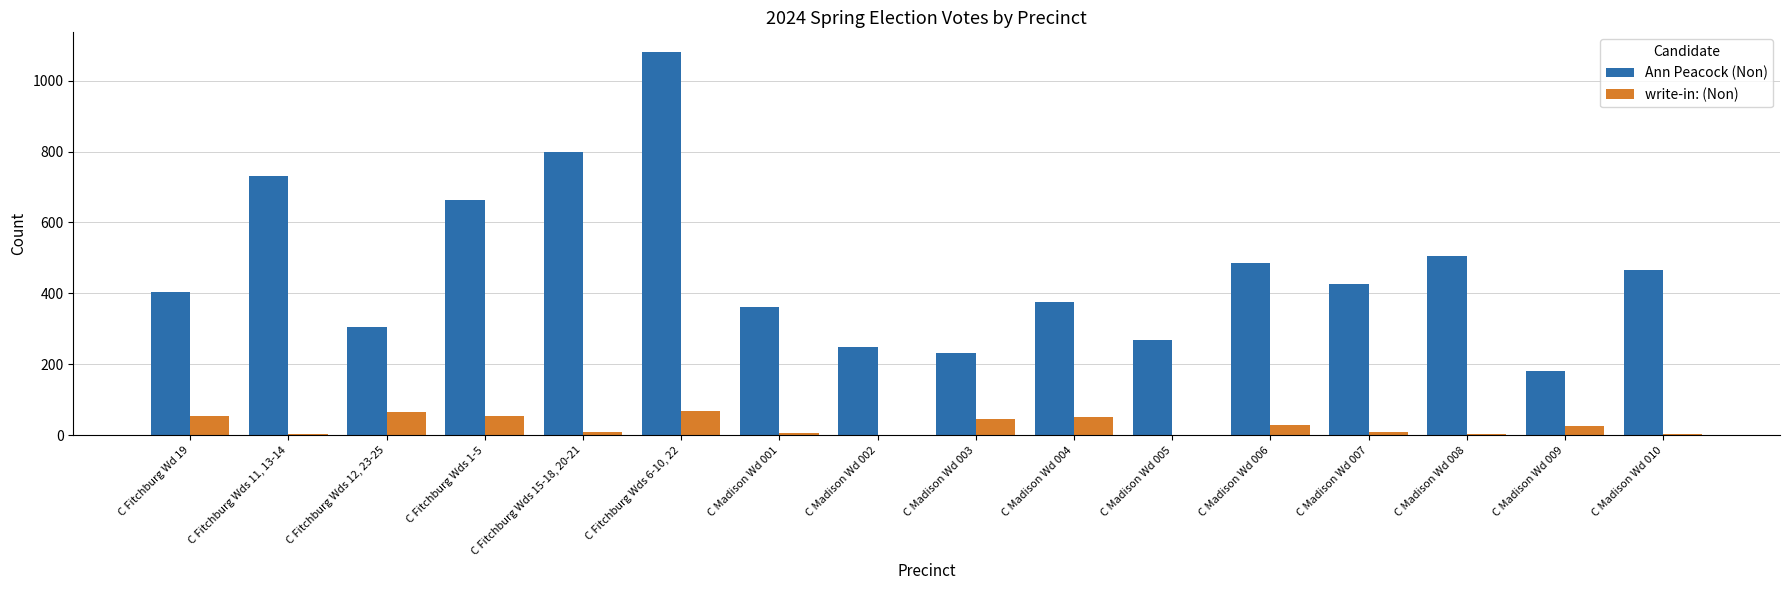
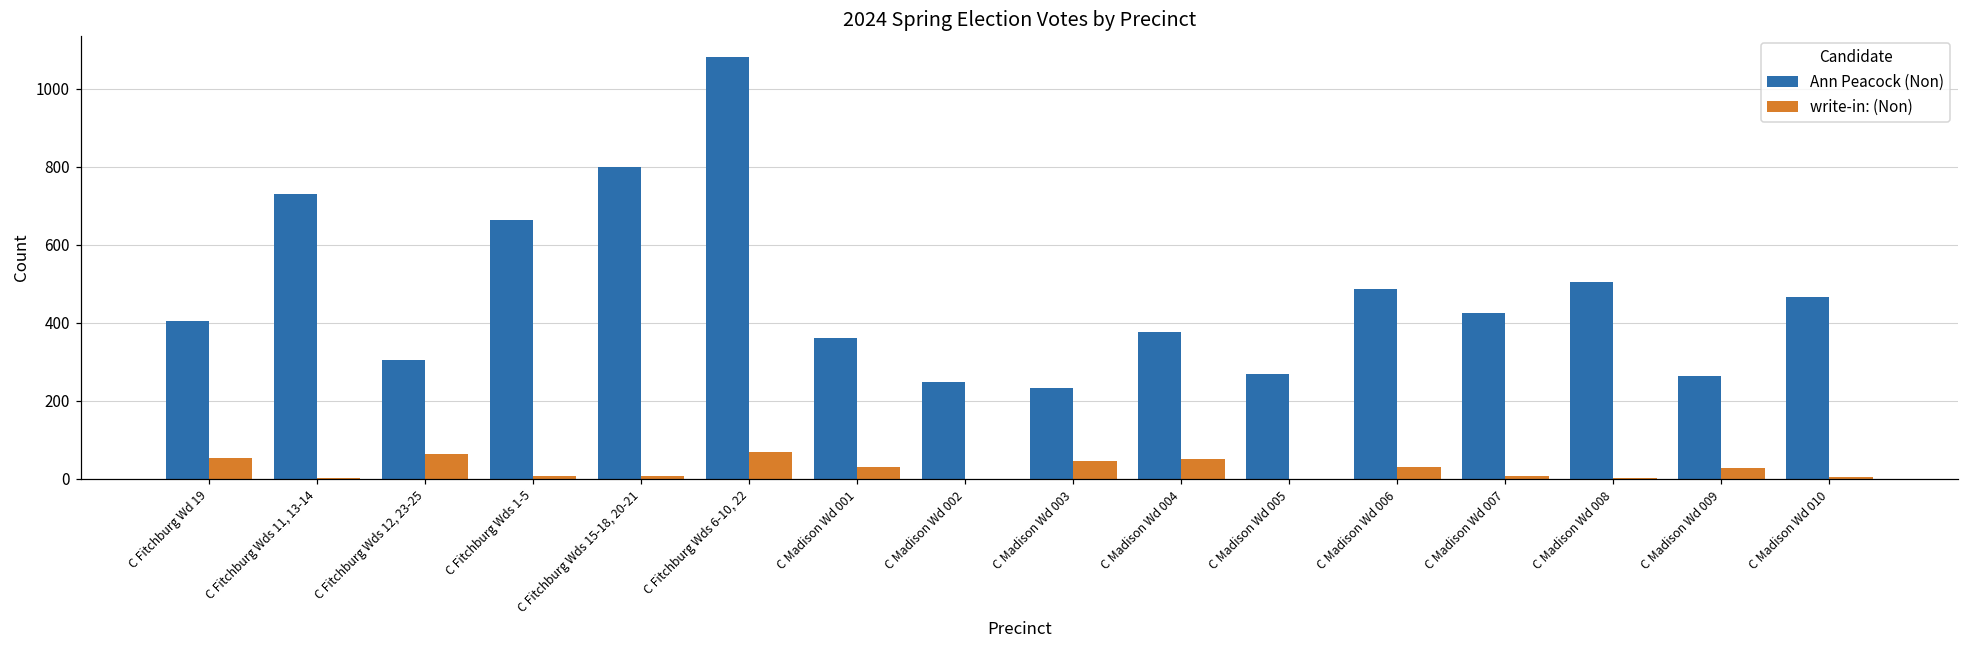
write-in: (Non), C Fitchburg Wds 1-5: 50 -> 10
write-in: (Non), C Madison Wd 001: 10 -> 30
Ann Peacock (Non), C Madison Wd 009: 180 -> 260
